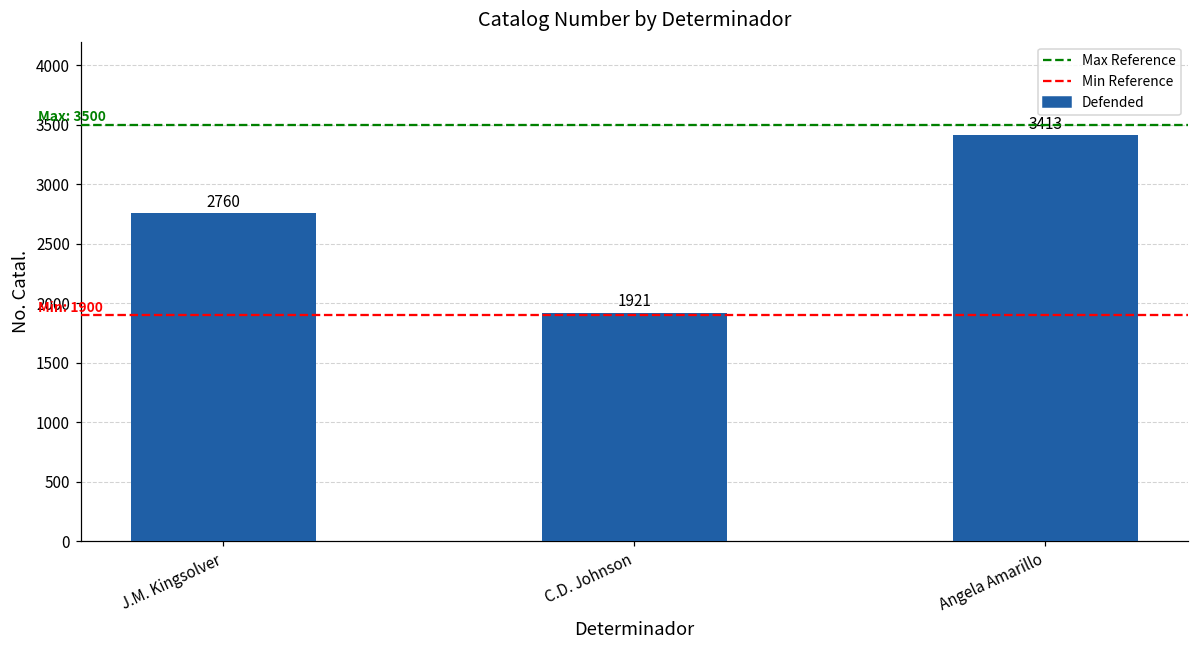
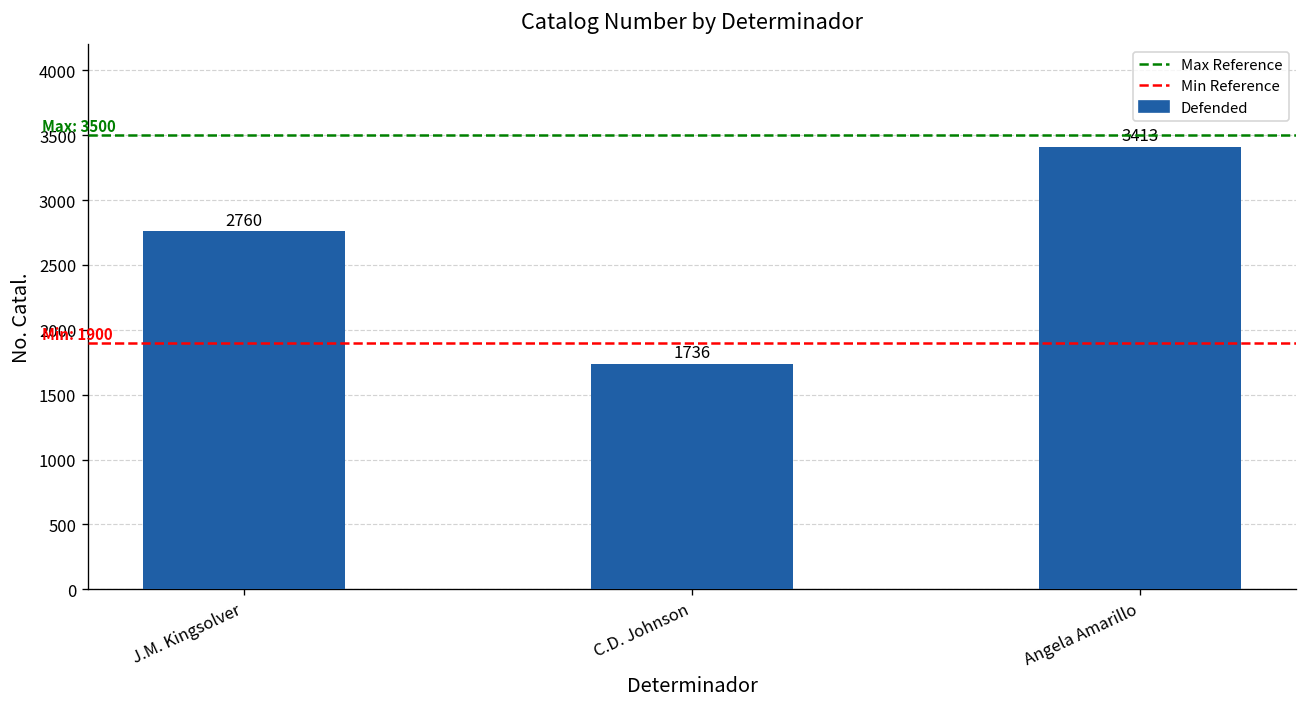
C.D. Johnson: 1921 -> 1736
